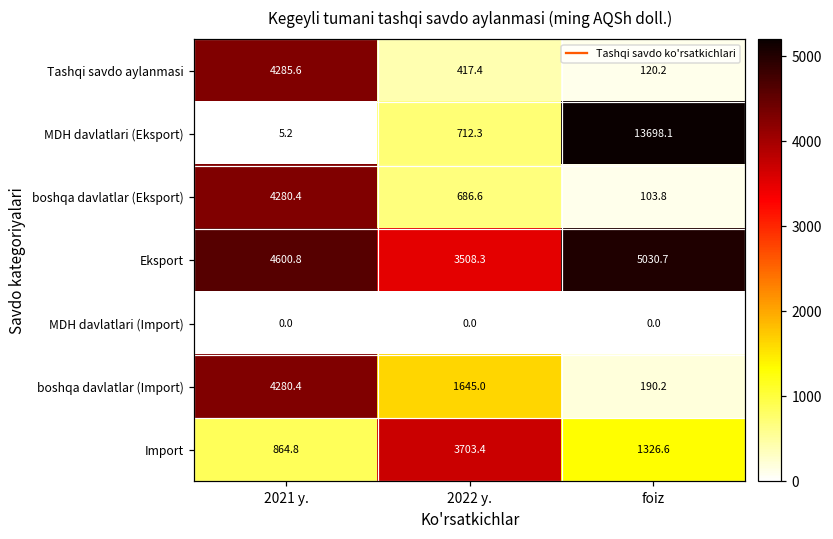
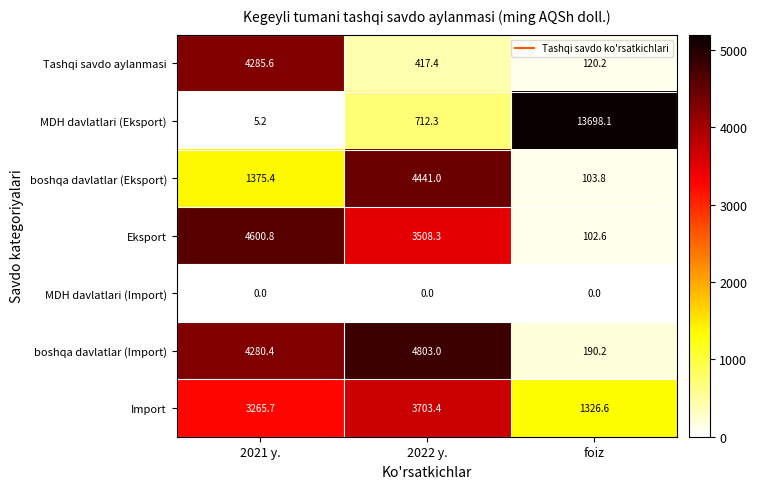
boshqa davlatlar (Eksport), 2021 y.: 4280.4 -> 1375.4
boshqa davlatlar (Eksport), 2022 y.: 686.6 -> 4441.0
Eksport, foiz: 5030.7 -> 102.6
boshqa davlatlar (Import), 2022 y.: 1645.0 -> 4803.0
Import, 2021 y.: 864.8 -> 3265.7
